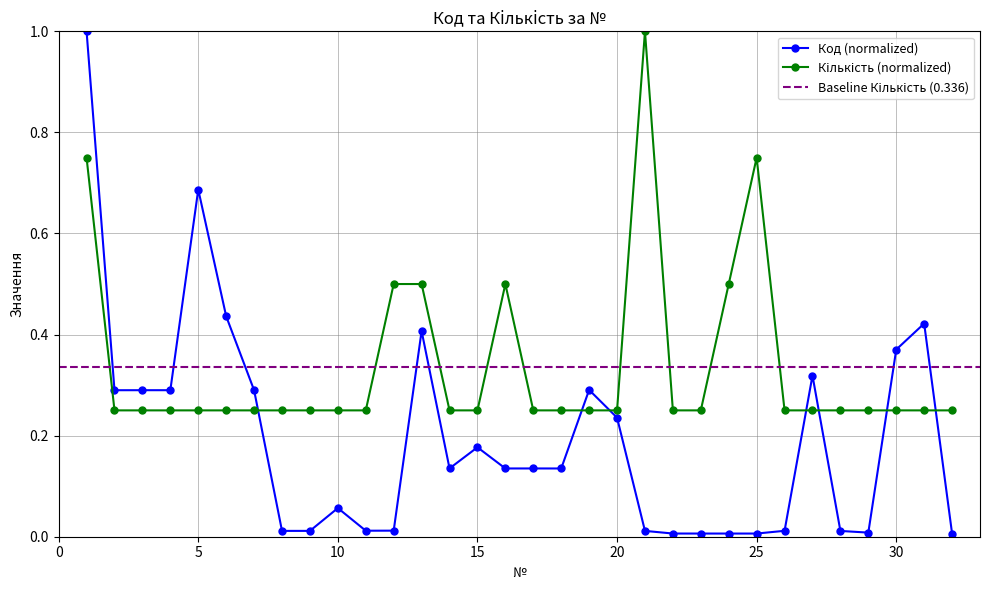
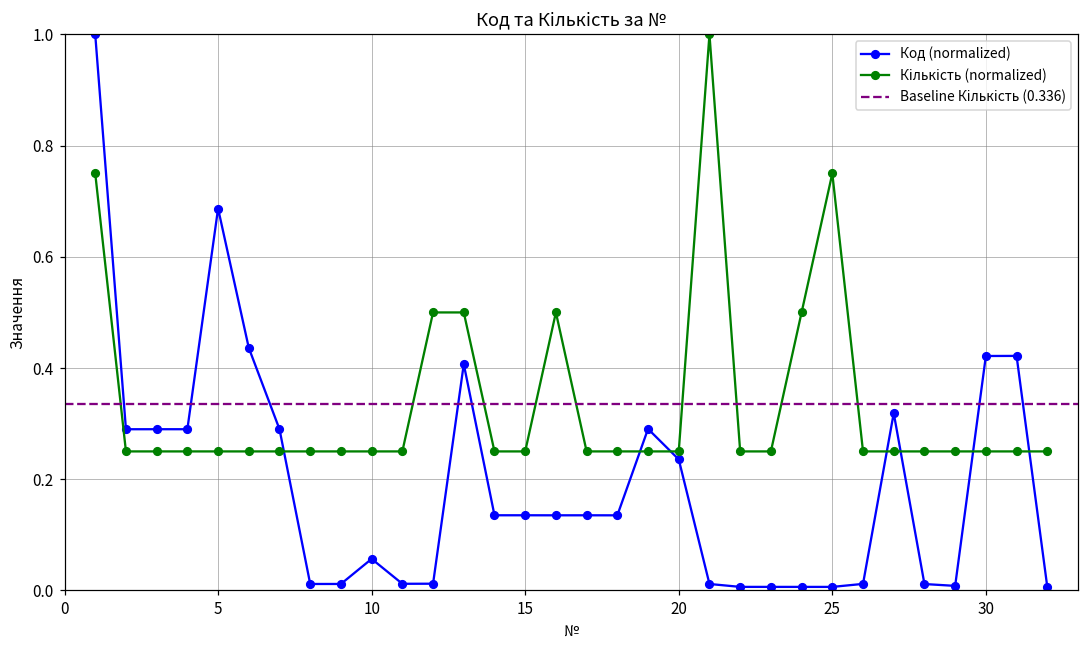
Код (normalized), 15: 0.18 -> 0.14
Код (normalized), 30: 0.37 -> 0.42
